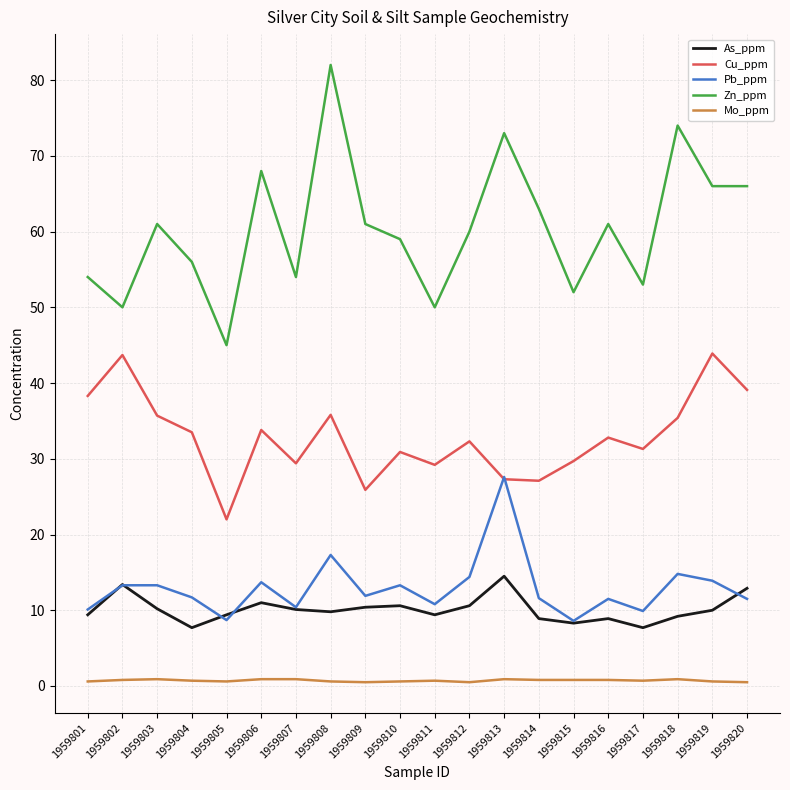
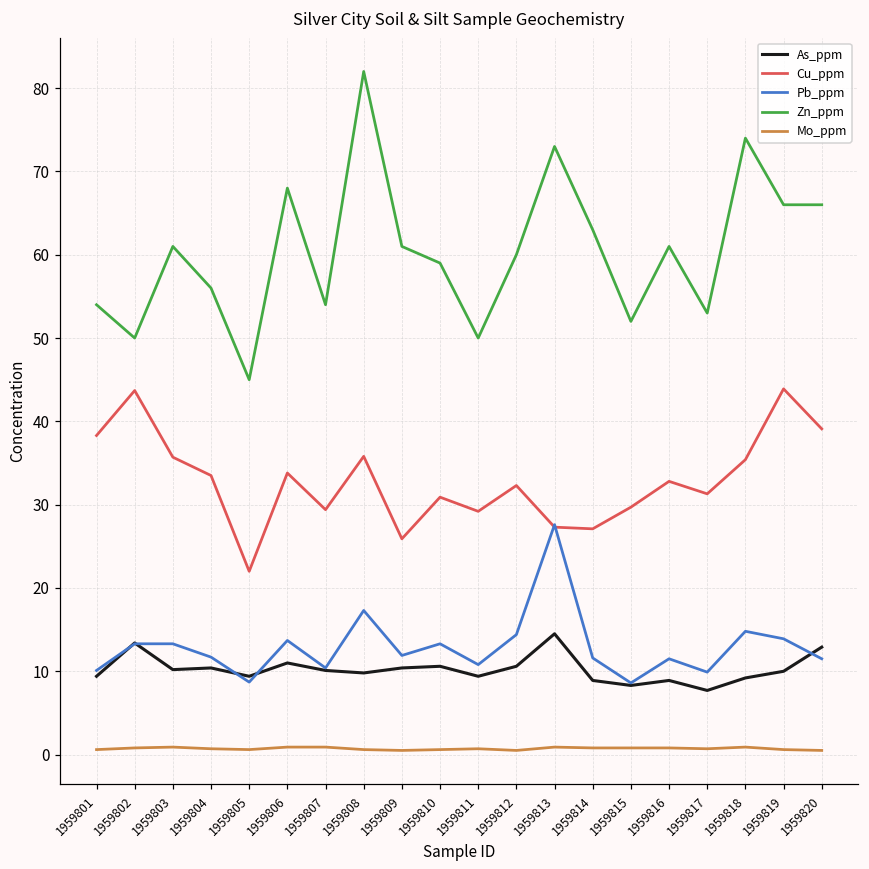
As_ppm, 1959804: 8 -> 10
